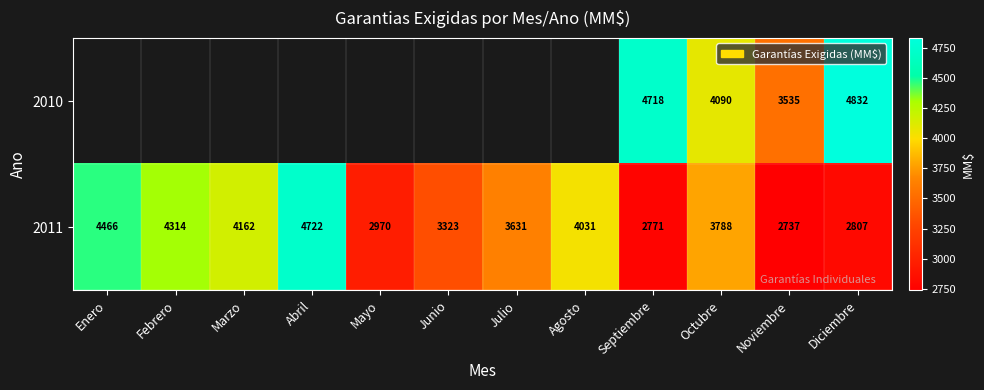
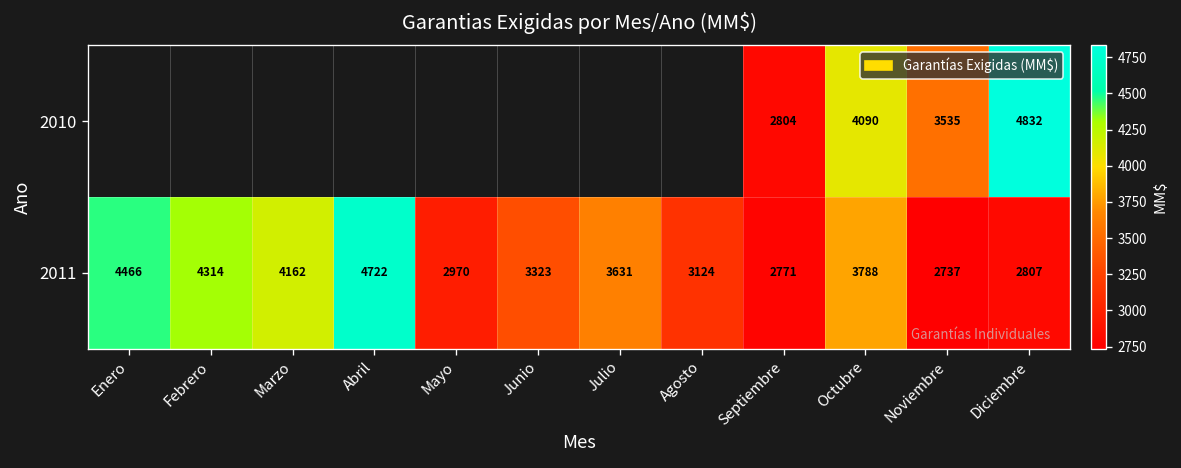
2010, Septiembre: 4718 -> 2804
2011, Agosto: 4031 -> 3124
